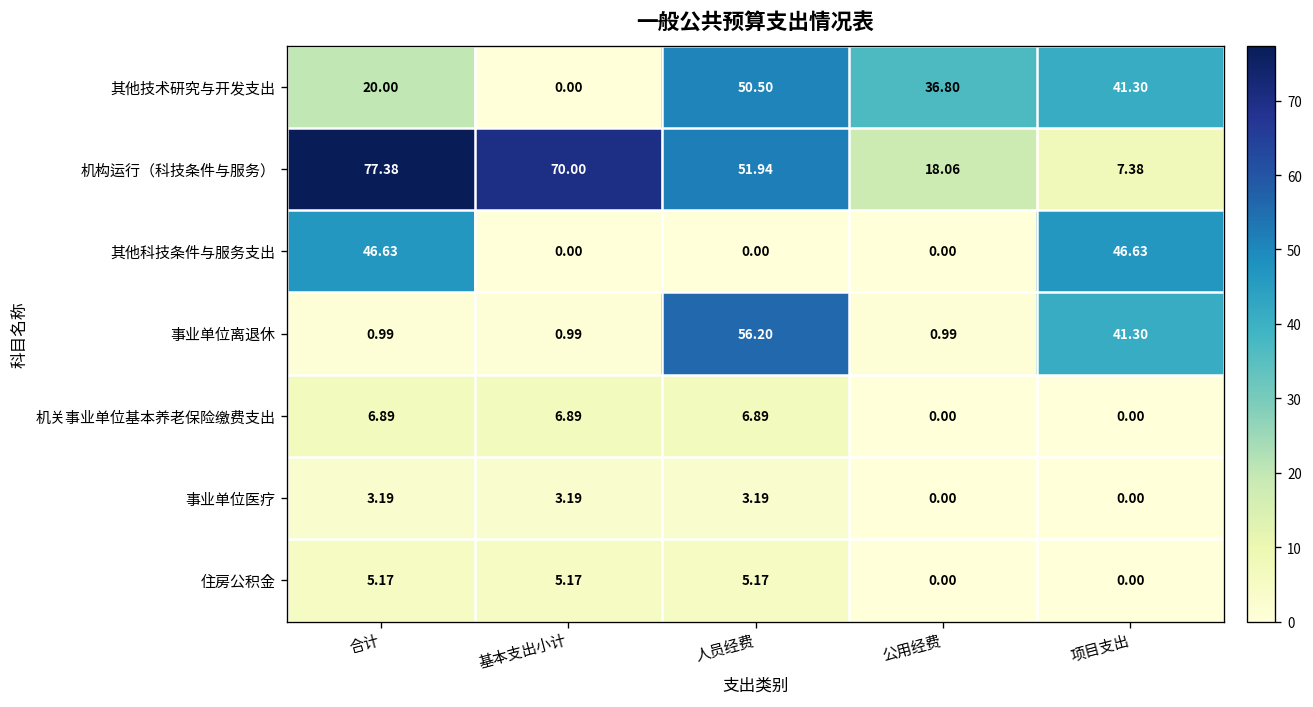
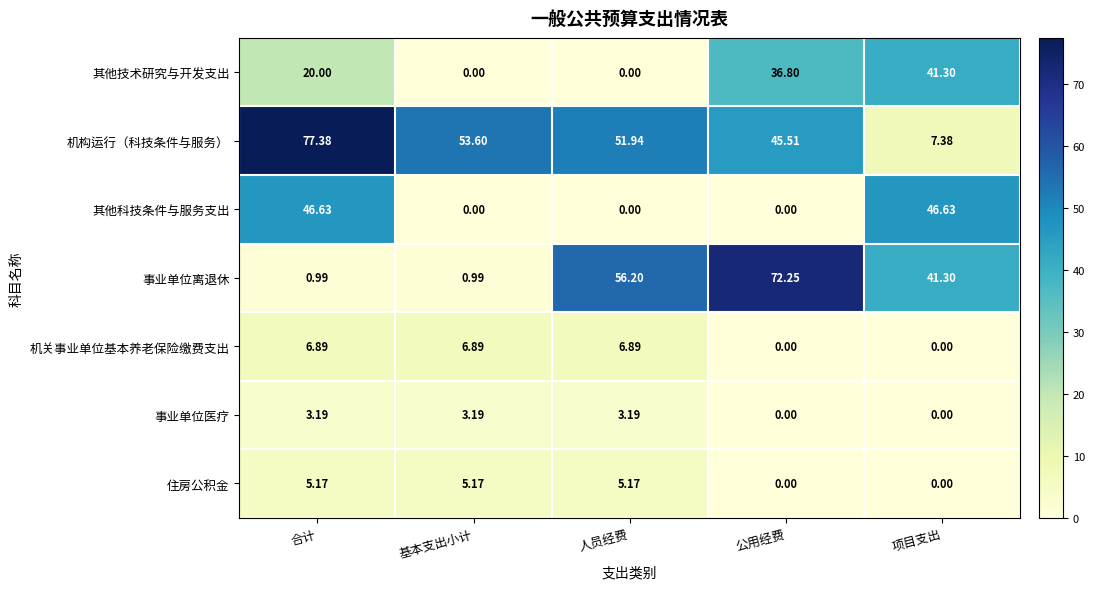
其他技术研究与开发支出, 人员经费: 50.50 -> 0.00
机构运行（科技条件与服务）, 基本支出小计: 70.00 -> 53.60
机构运行（科技条件与服务）, 公用经费: 18.06 -> 45.51
事业单位离退休, 公用经费: 0.99 -> 72.25
